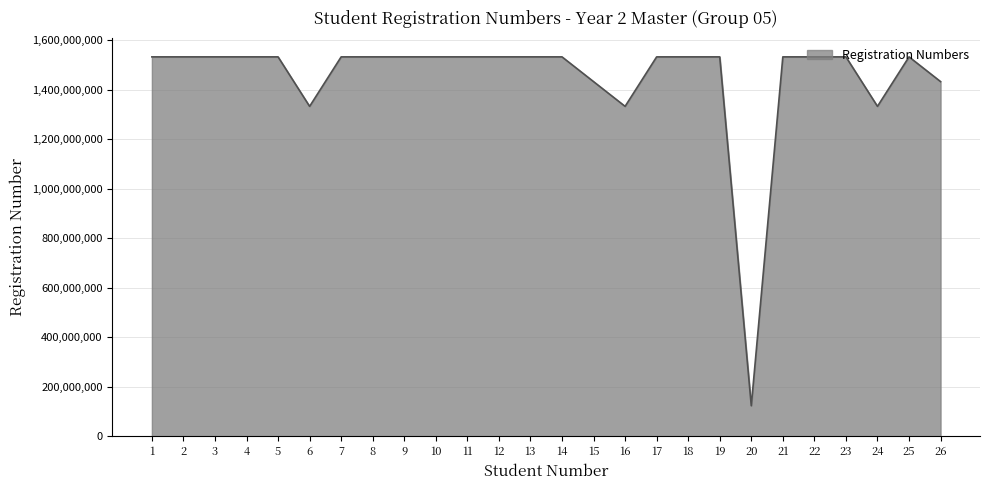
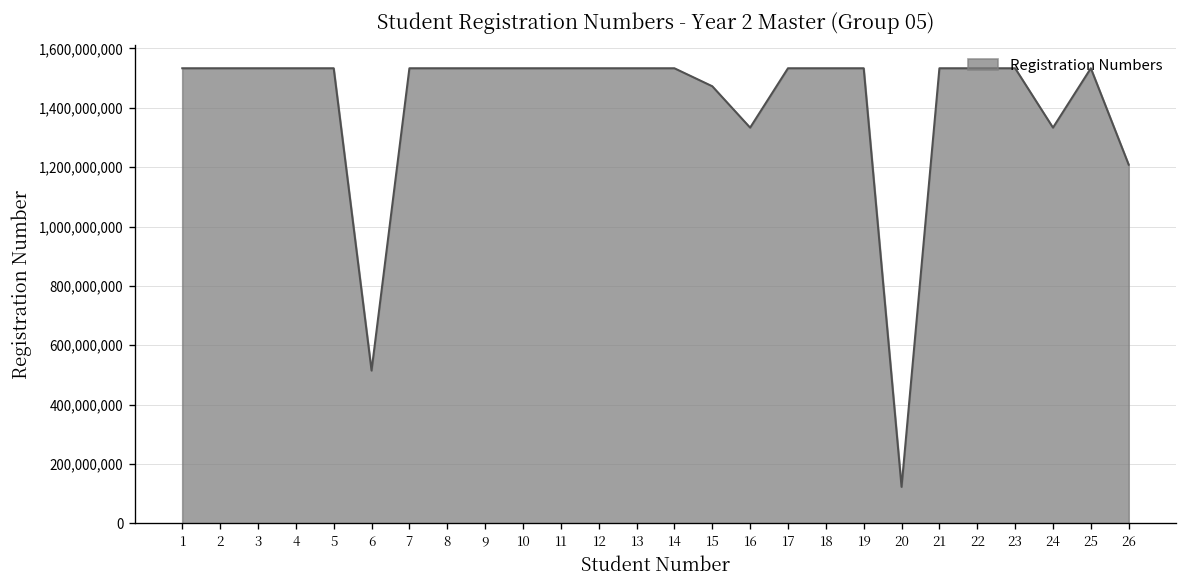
6: 1,330,000,000 -> 510,000,000
15: 1,430,000,000 -> 1,470,000,000
26: 1,430,000,000 -> 1,210,000,000
